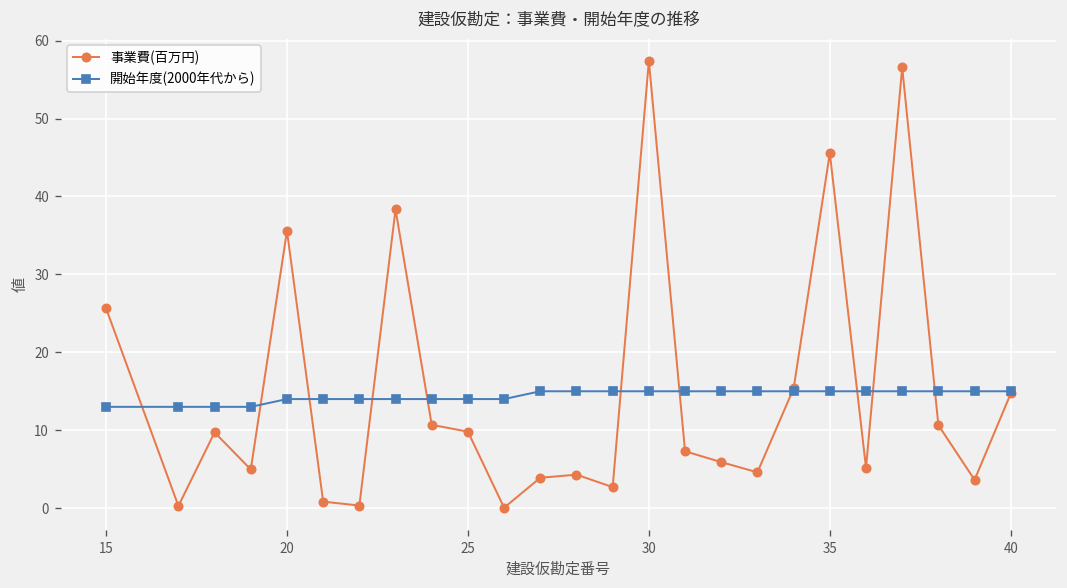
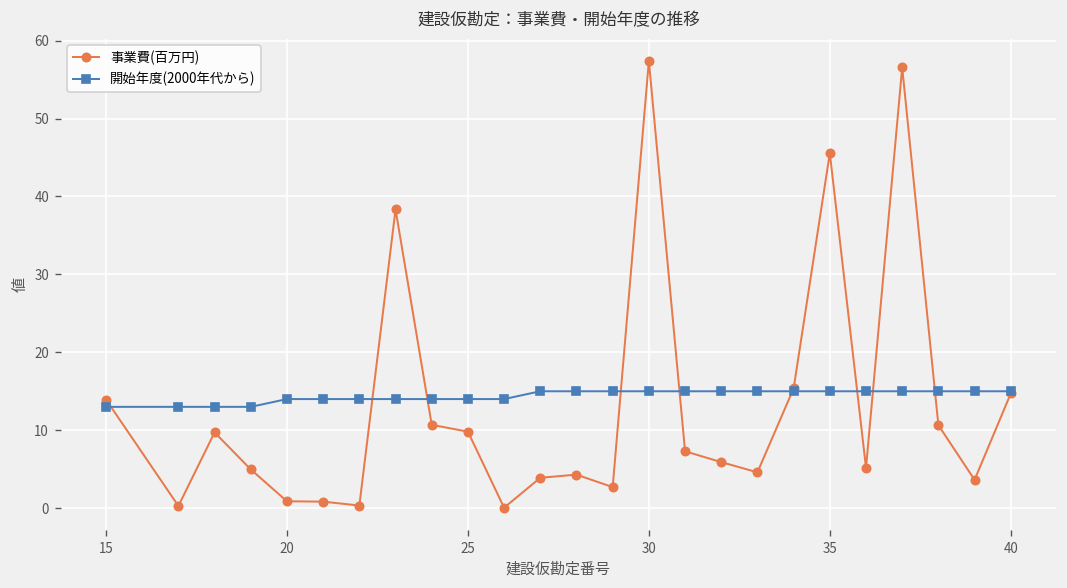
事業費(百万円), 15: 26 -> 14
事業費(百万円), 20: 36 -> 1
